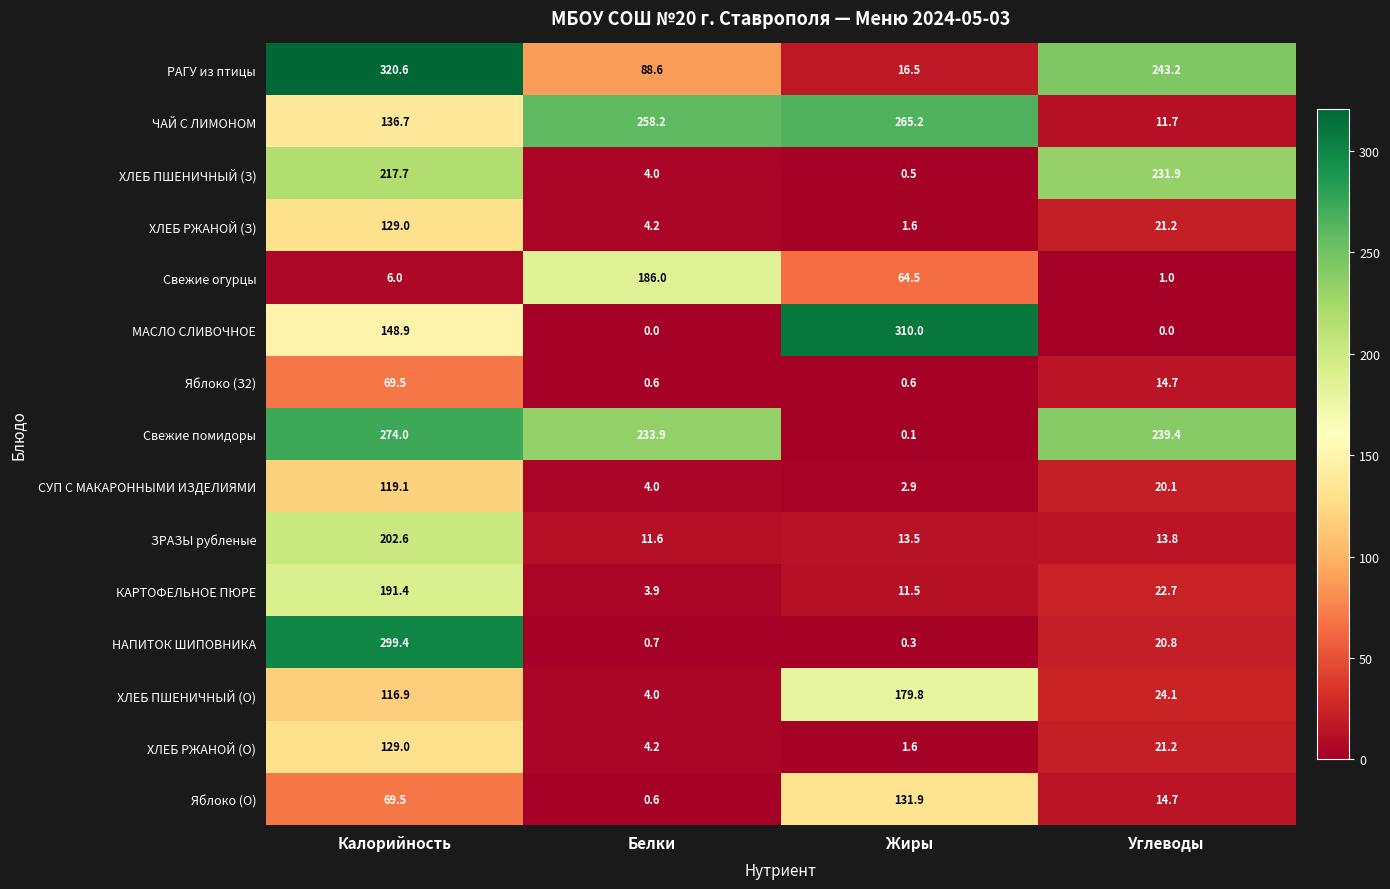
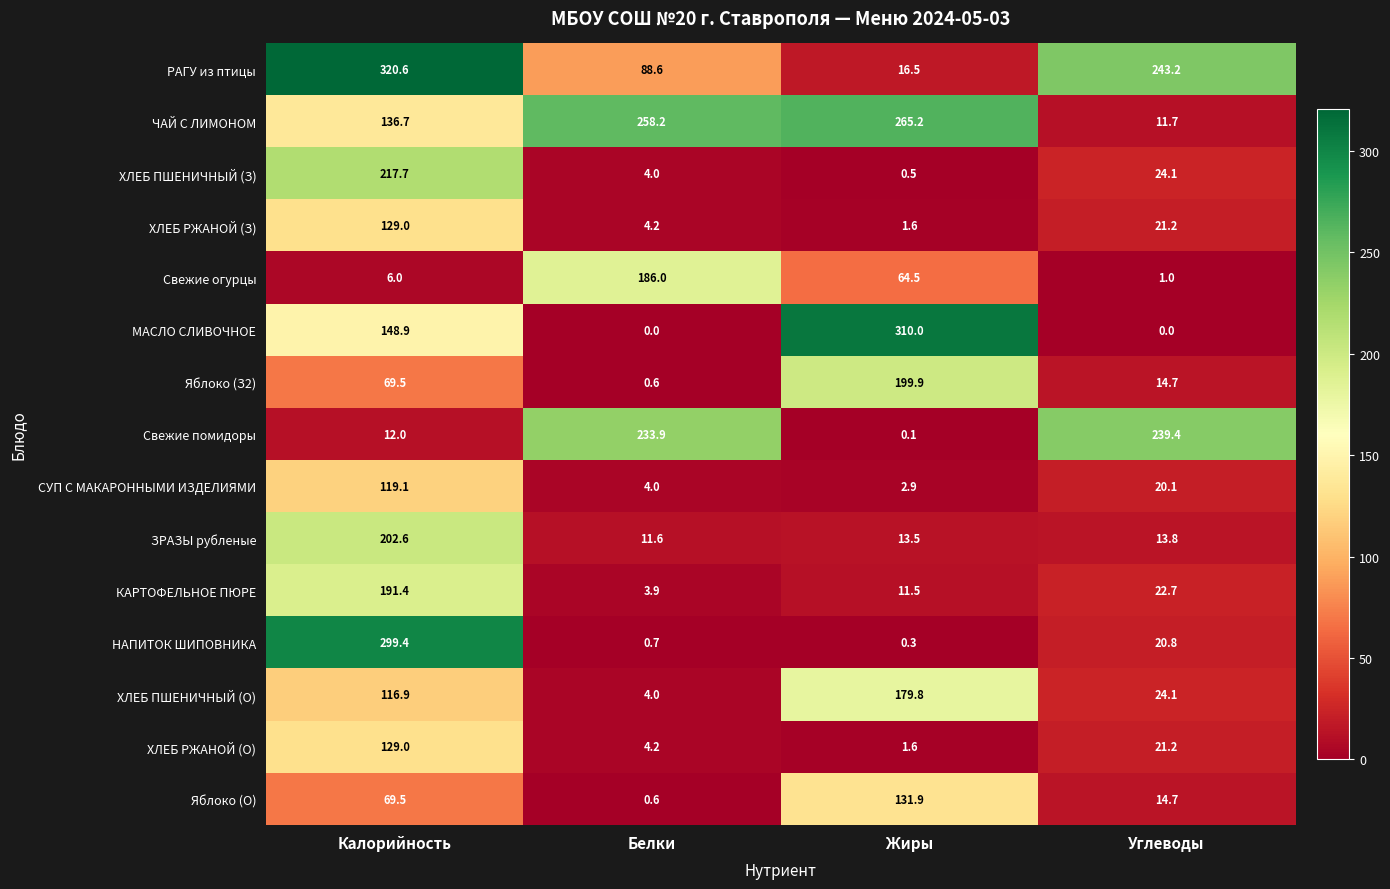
ХЛЕБ ПШЕНИЧНЫЙ (З), Углеводы: 231.9 -> 24.1
Яблоко (З2), Жиры: 0.6 -> 199.9
Свежие помидоры, Калорийность: 274.0 -> 12.0
